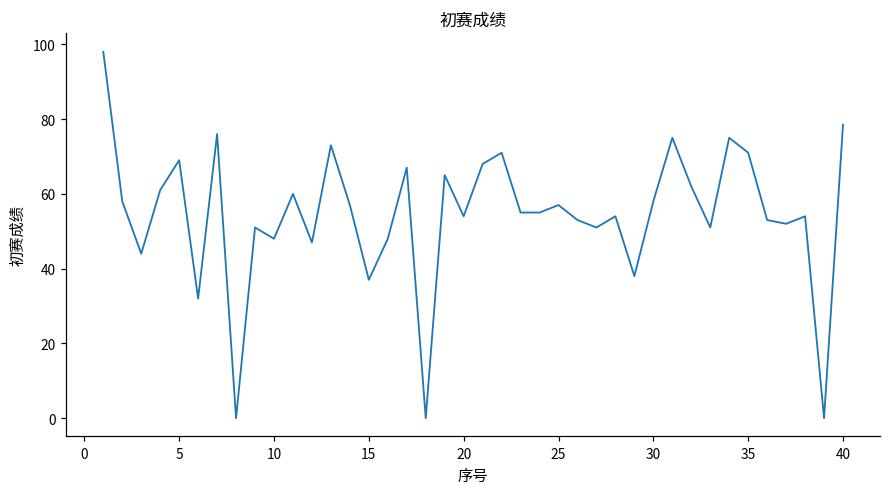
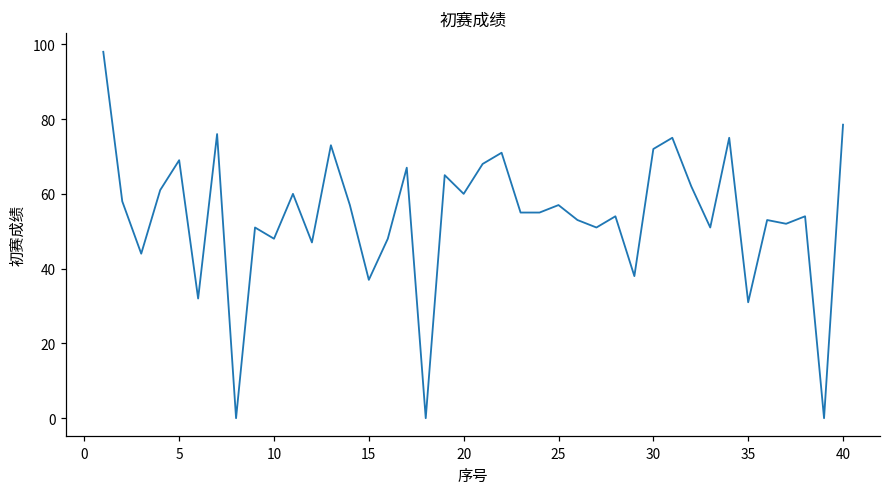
20: 54 -> 60
30: 58 -> 72
35: 71 -> 31
